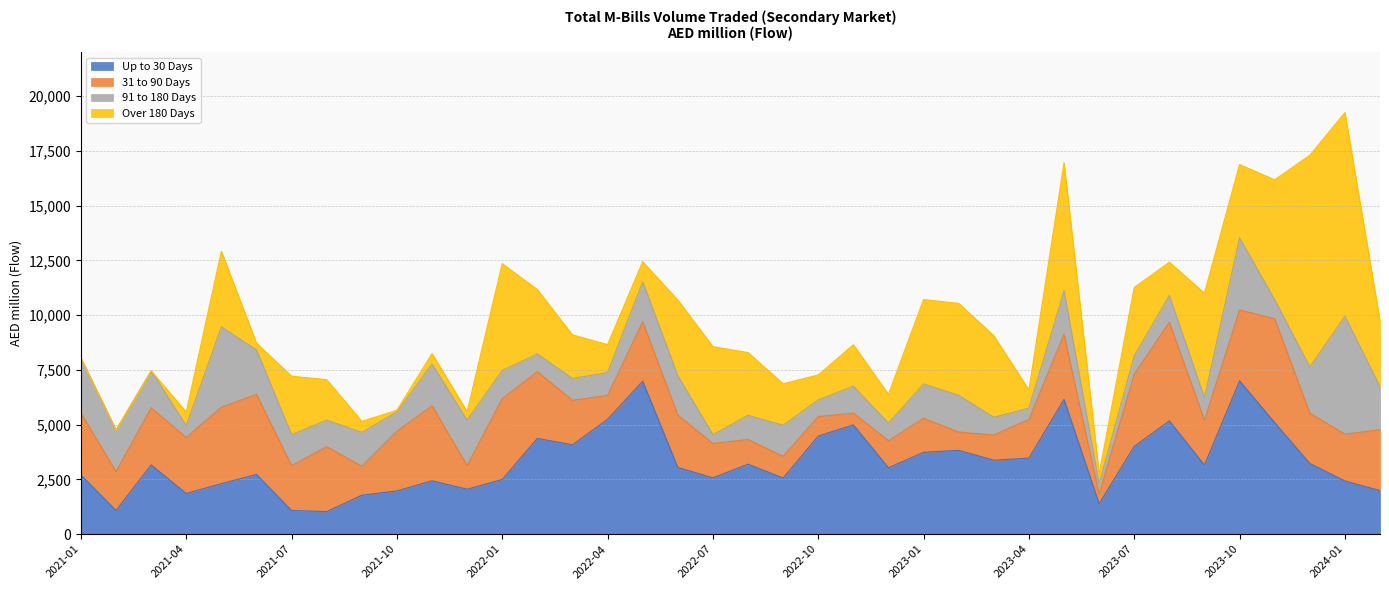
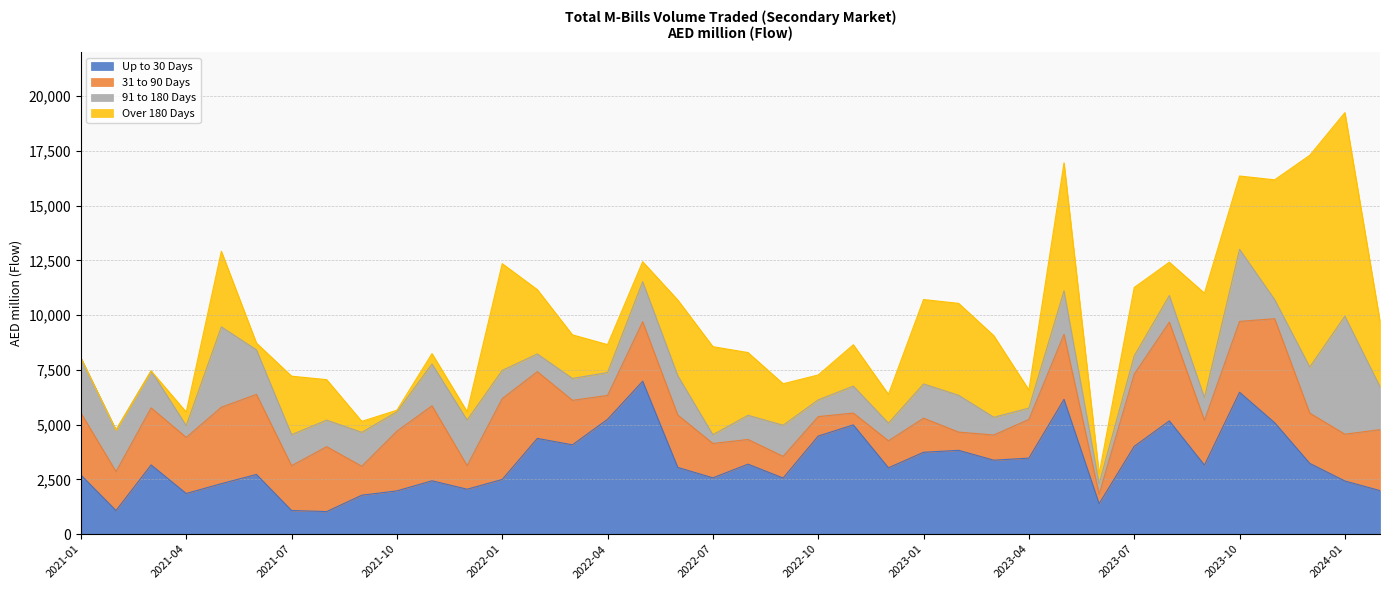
Up to 30 Days, 2023-10: 7,000 -> 6,500
